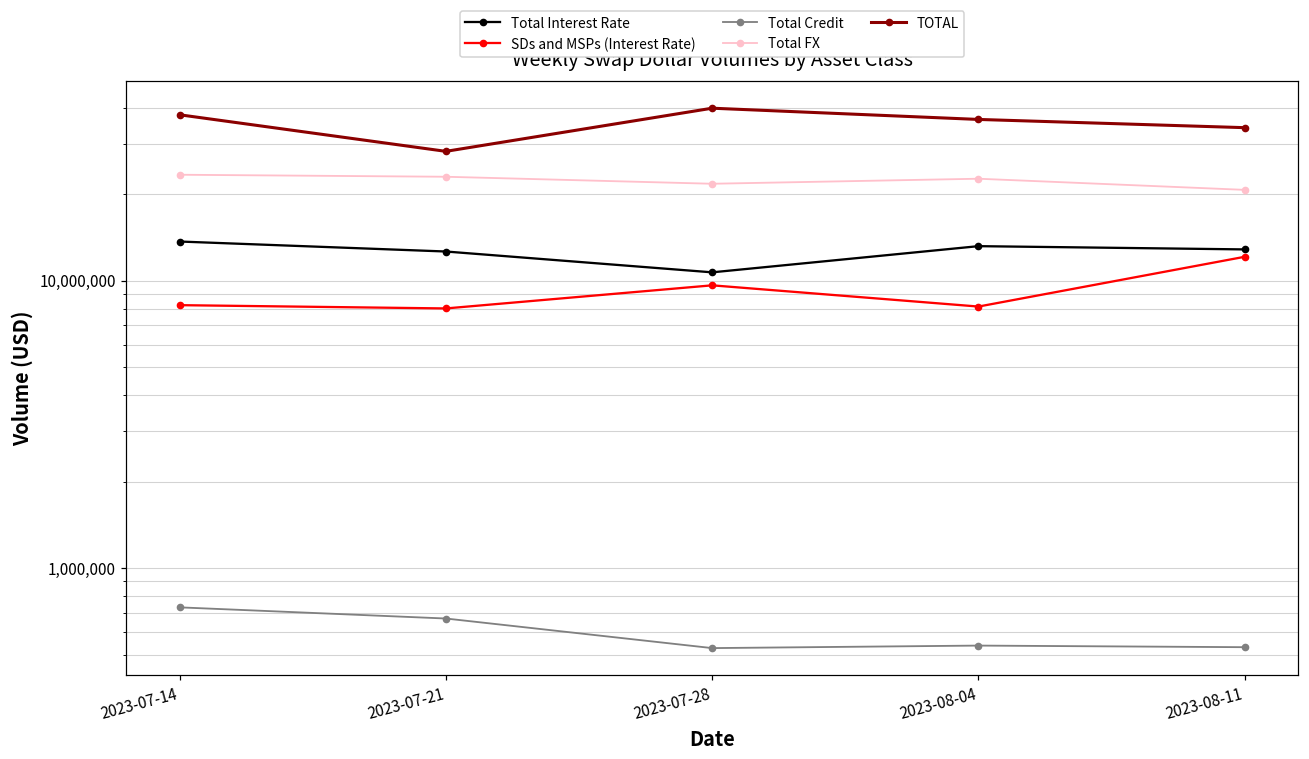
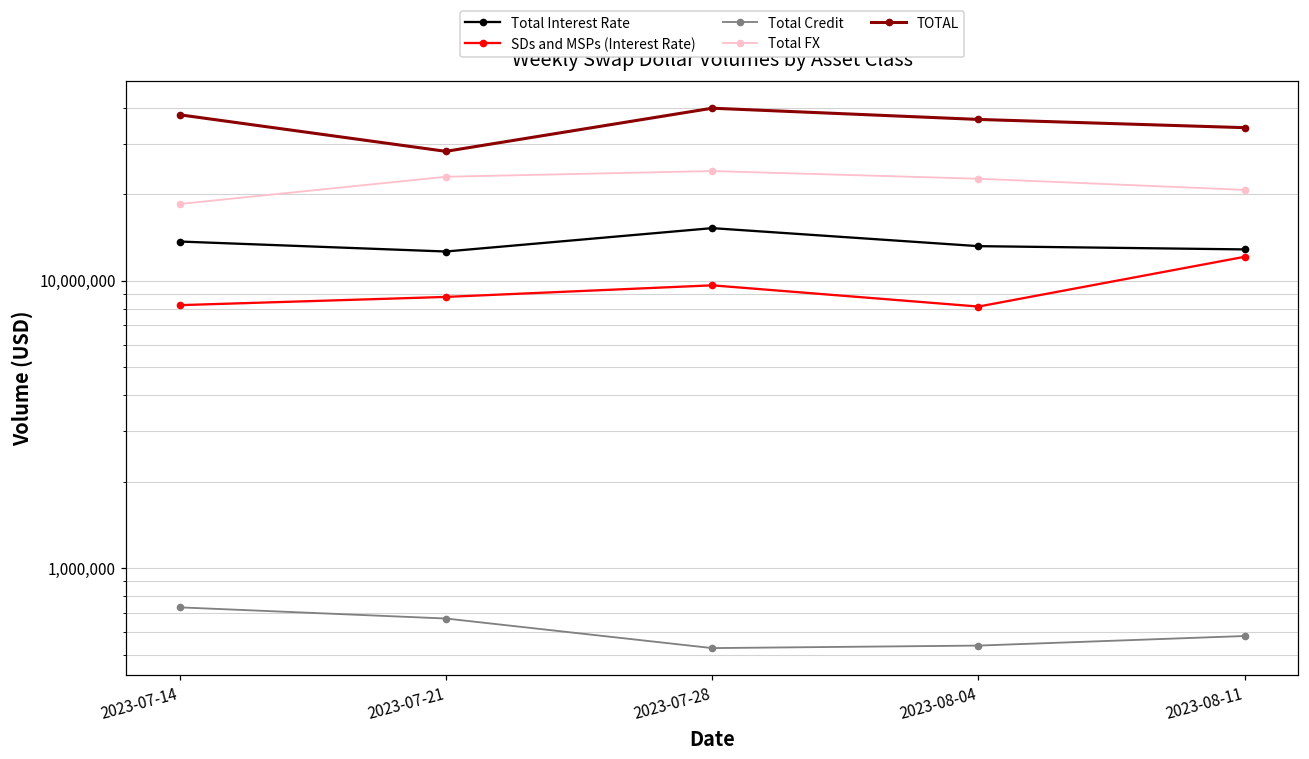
Total FX, 2023-07-14: 23,000,000 -> 18,000,000
SDs and MSPs (Interest Rate), 2023-07-21: 8,000,000 -> 8,800,000
Total Interest Rate, 2023-07-28: 10,700,000 -> 15,000,000
Total FX, 2023-07-28: 22,000,000 -> 24,000,000
Total Credit, 2023-08-11: 530,000 -> 580,000
